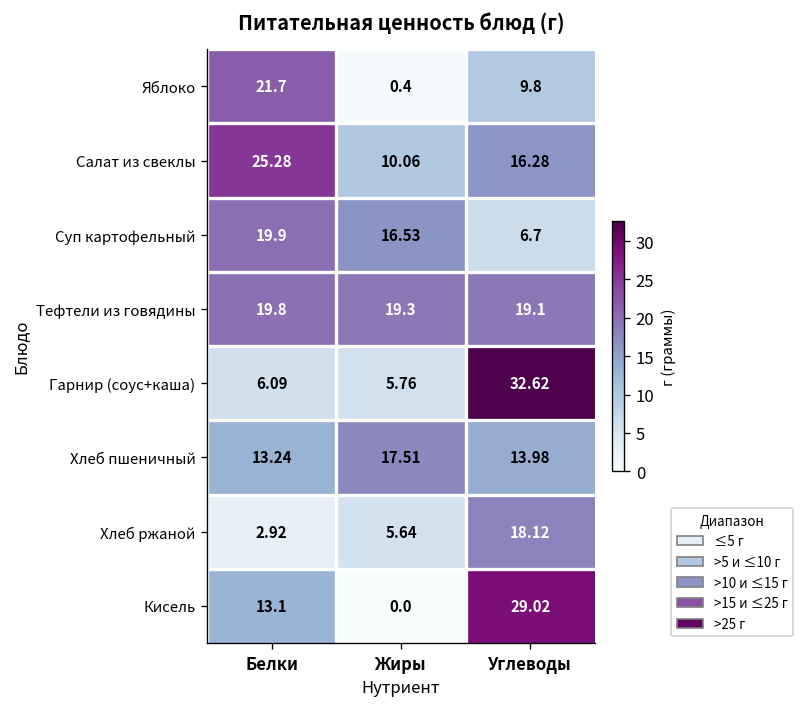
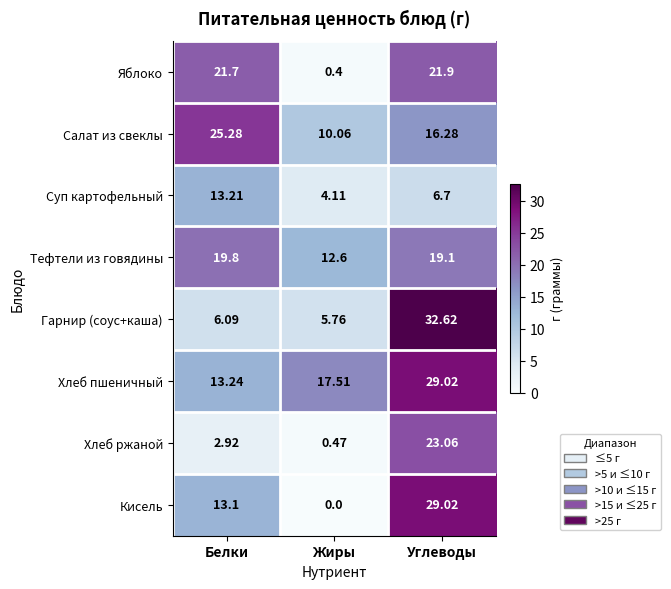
Яблоко, Углеводы: 9.8 -> 21.9
Суп картофельный, Белки: 19.9 -> 13.21
Суп картофельный, Жиры: 16.53 -> 4.11
Тефтели из говядины, Жиры: 19.3 -> 12.6
Хлеб пшеничный, Углеводы: 13.98 -> 29.02
Хлеб ржаной, Жиры: 5.64 -> 0.47
Хлеб ржаной, Углеводы: 18.12 -> 23.06
